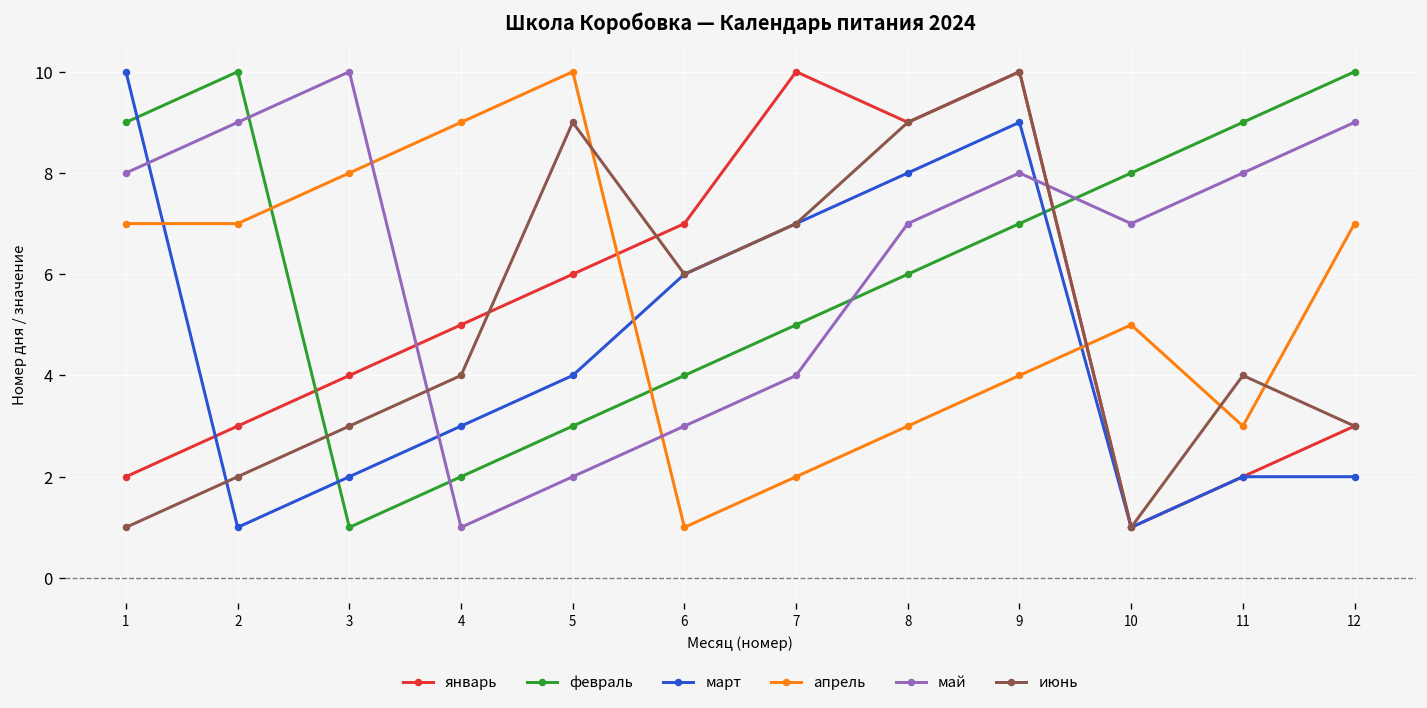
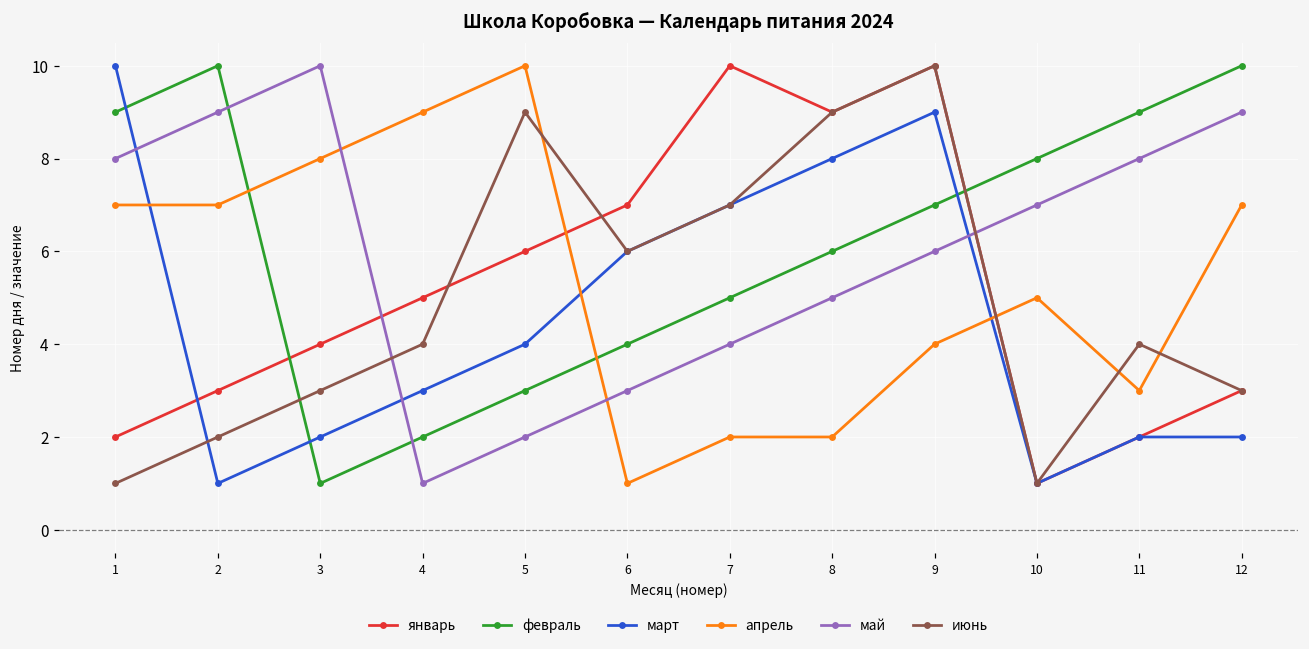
апрель, 8: 3 -> 2
май, 8: 7 -> 5
май, 9: 8 -> 6
